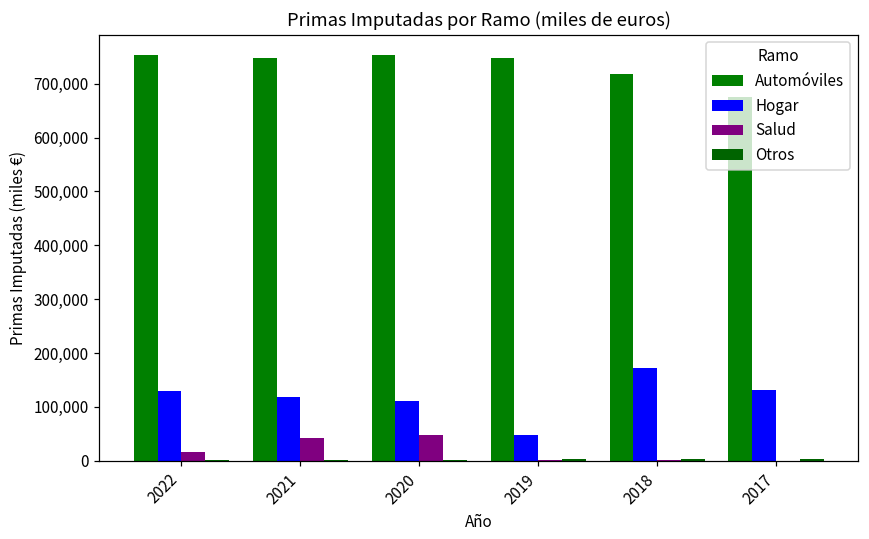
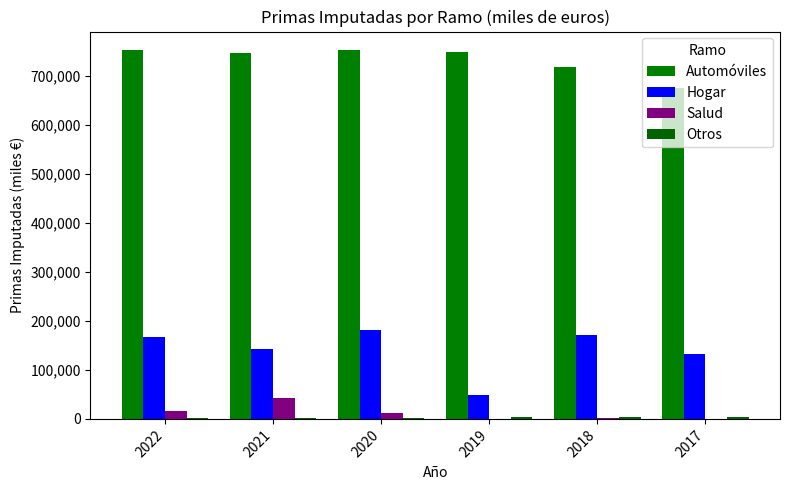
Hogar, 2022: 130,000 -> 170,000
Hogar, 2021: 120,000 -> 140,000
Hogar, 2020: 110,000 -> 180,000
Salud, 2020: 50,000 -> 10,000
